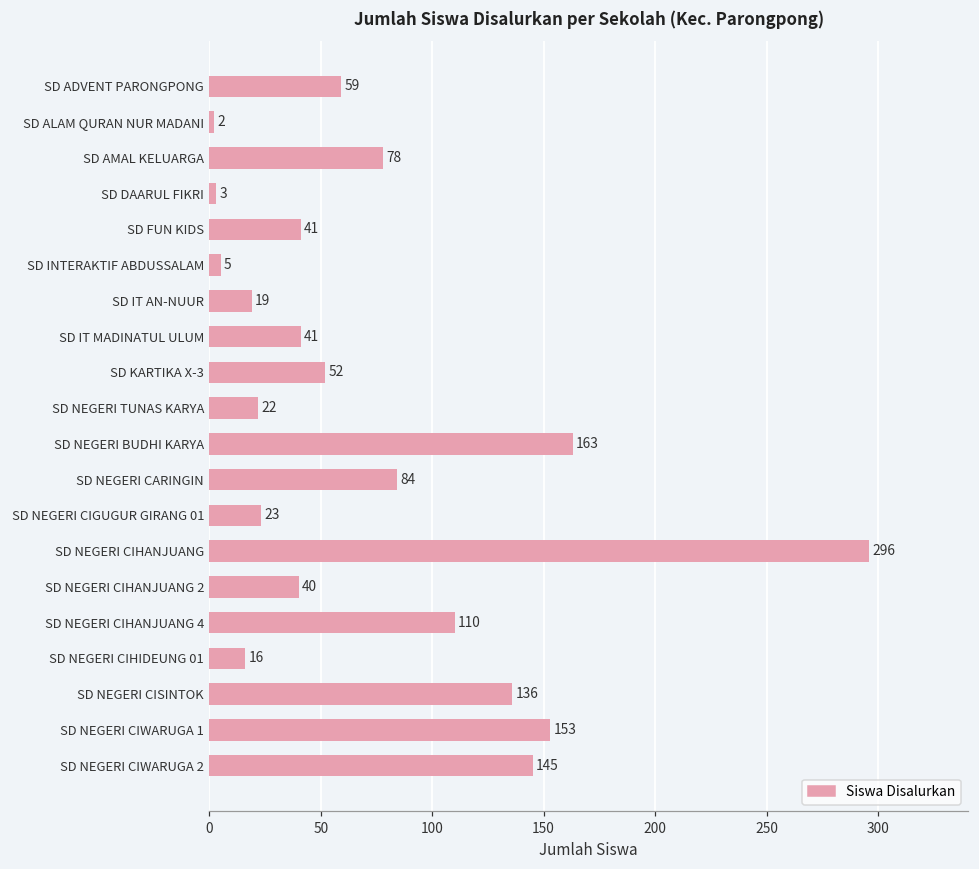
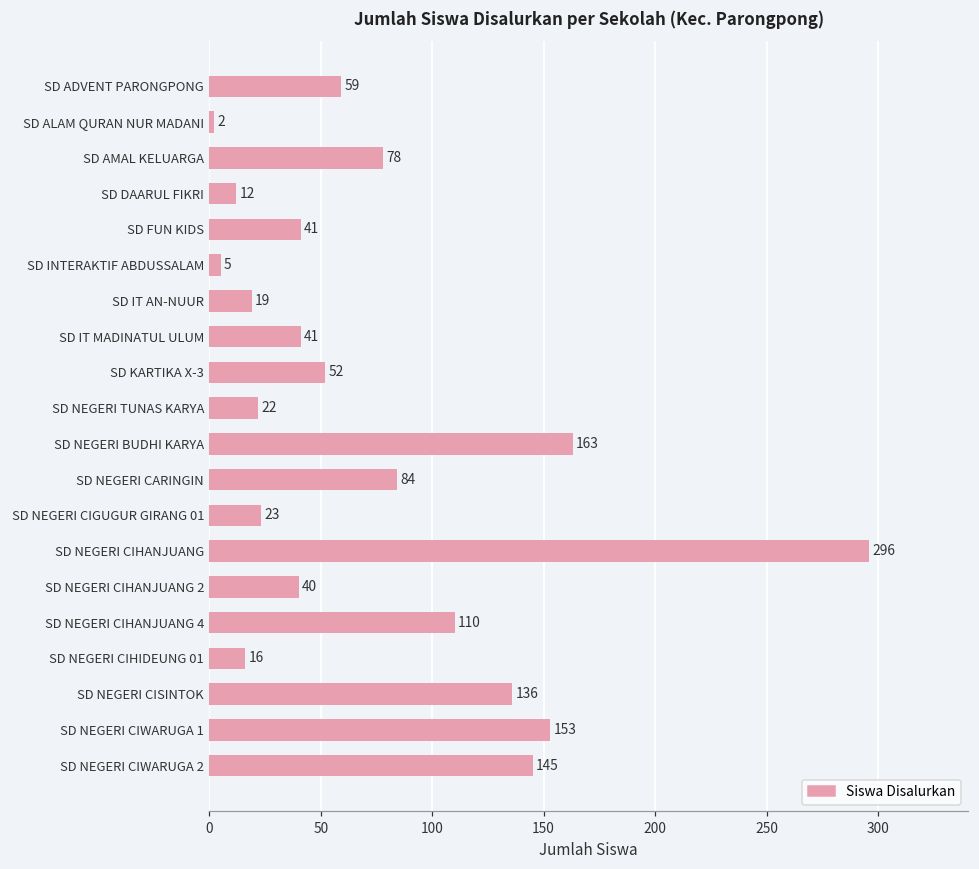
SD DAARUL FIKRI: 3 -> 12
